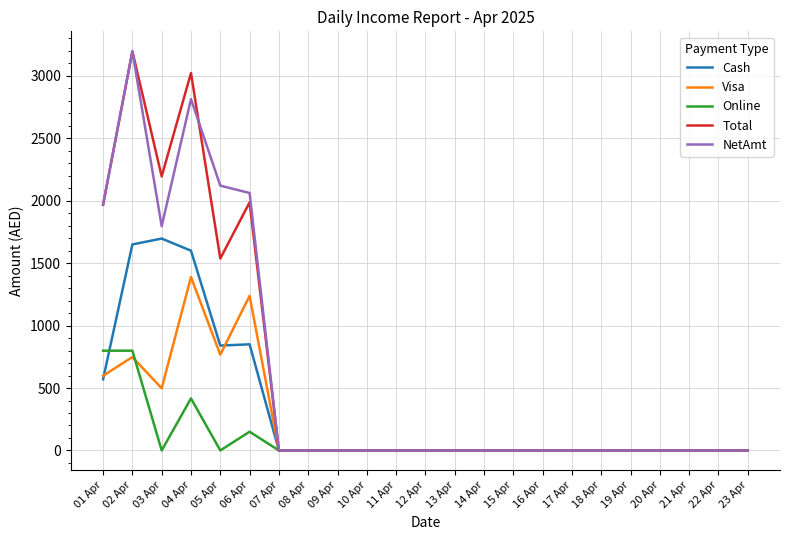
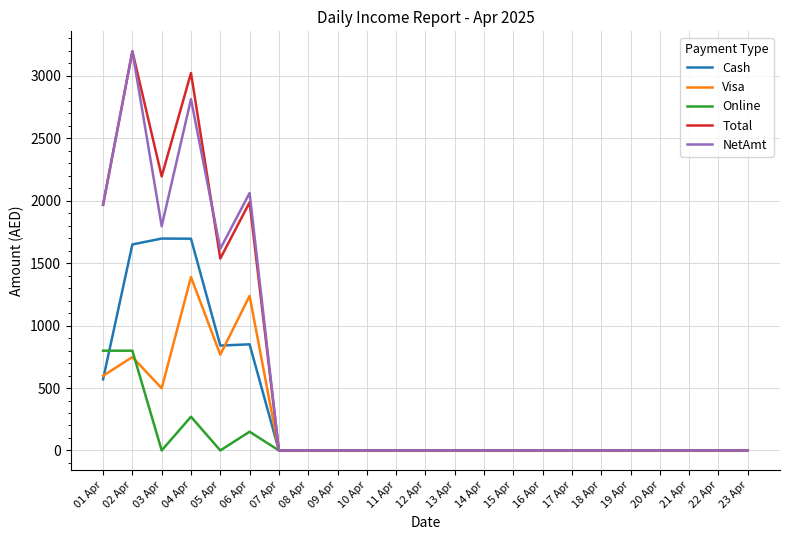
Cash, 04 Apr: 1600 -> 1700
Online, 04 Apr: 420 -> 270
NetAmt, 05 Apr: 2120 -> 1620
